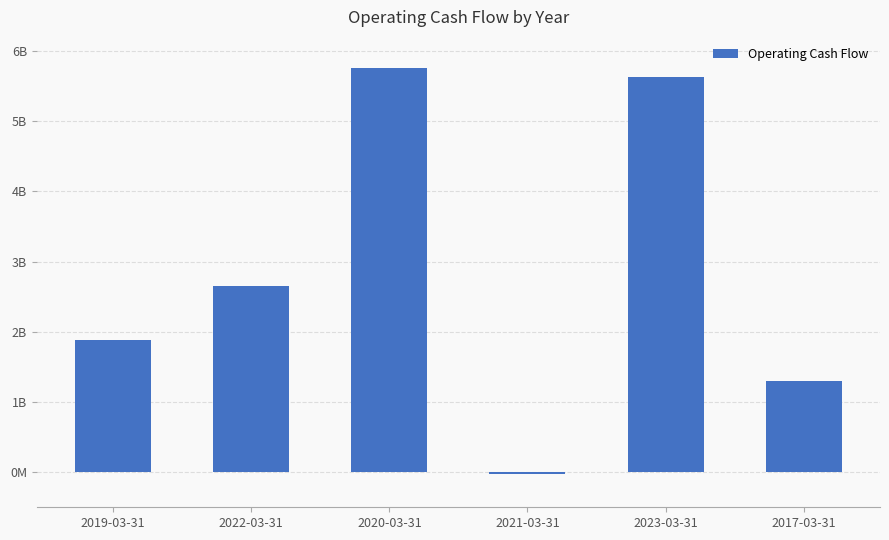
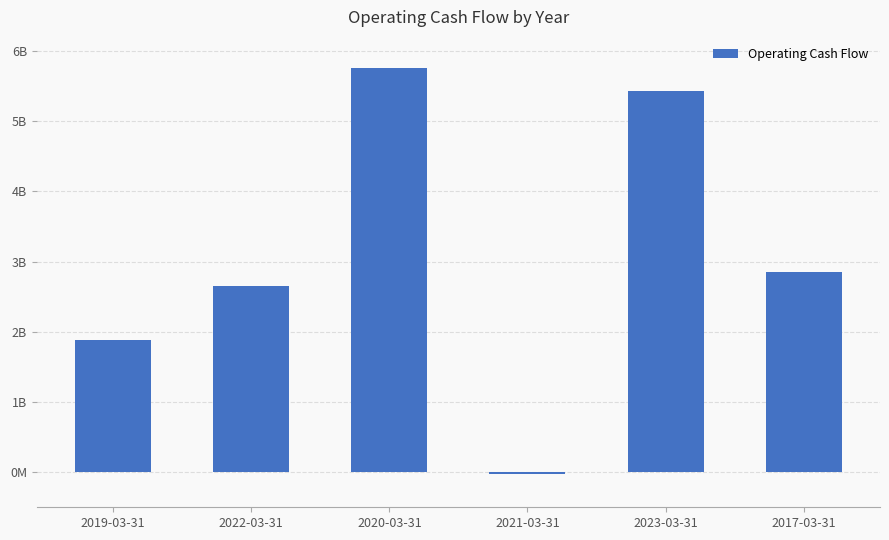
2023-03-31: 5600000000 -> 5400000000
2017-03-31: 1300000000 -> 2900000000
